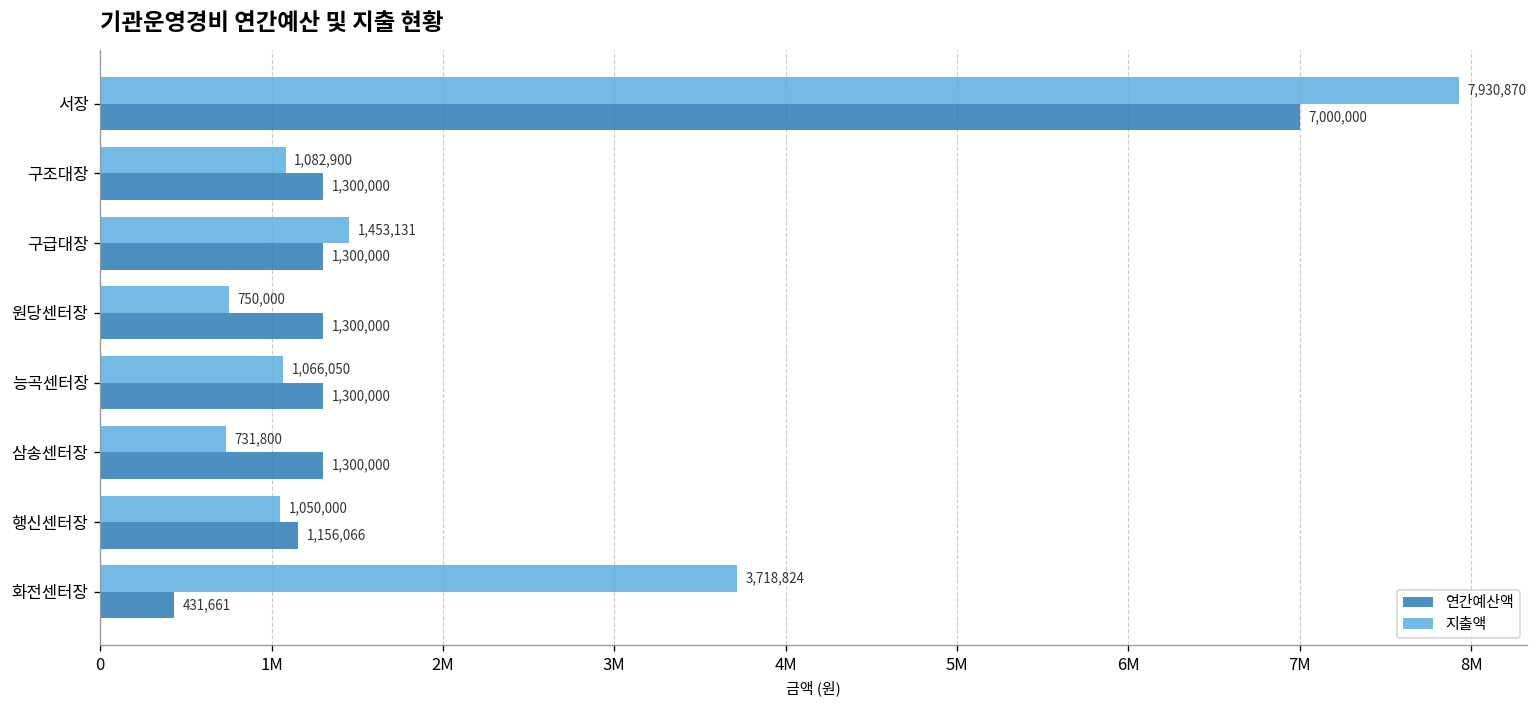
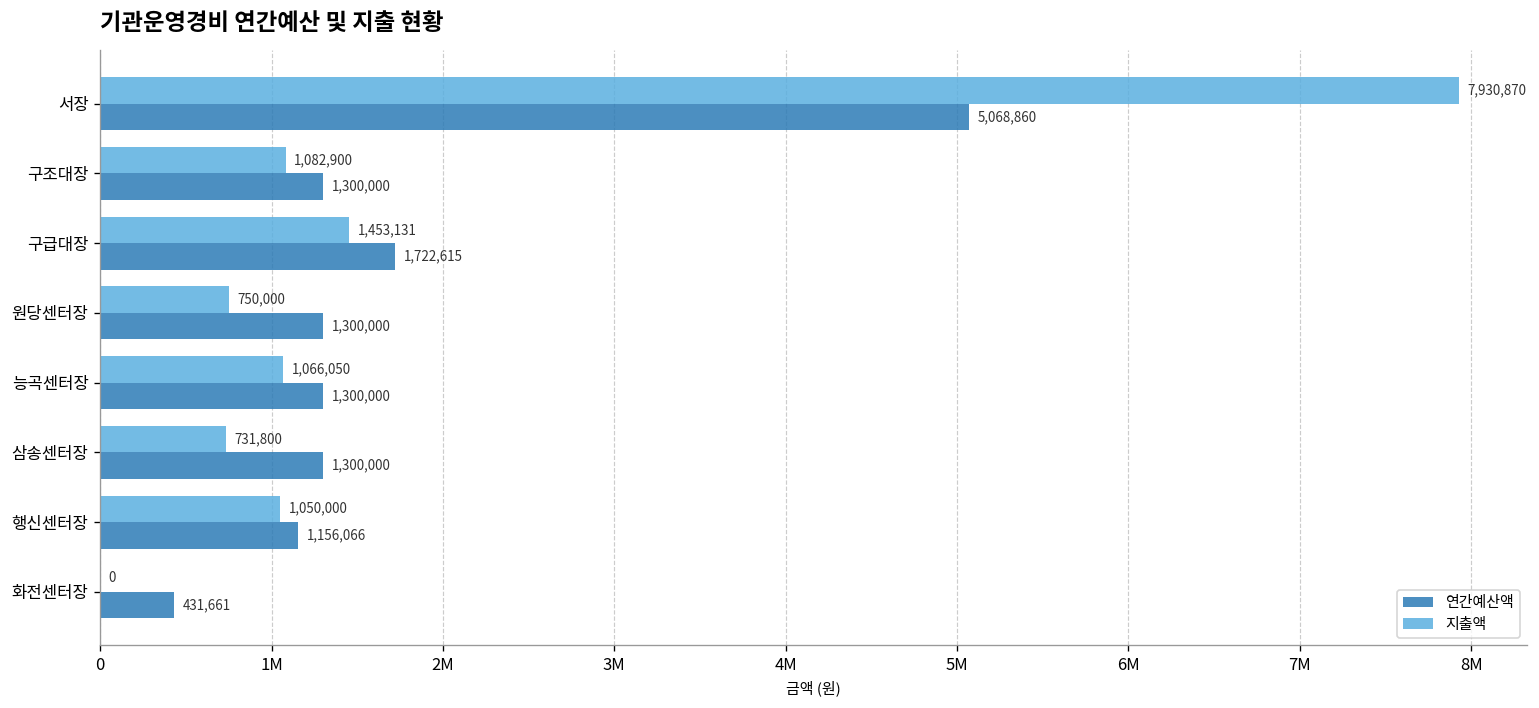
연간예산액, 서장: 7,000,000 -> 5,068,860
연간예산액, 구급대장: 1,300,000 -> 1,722,615
지출액, 화전센터장: 3,718,824 -> 0
